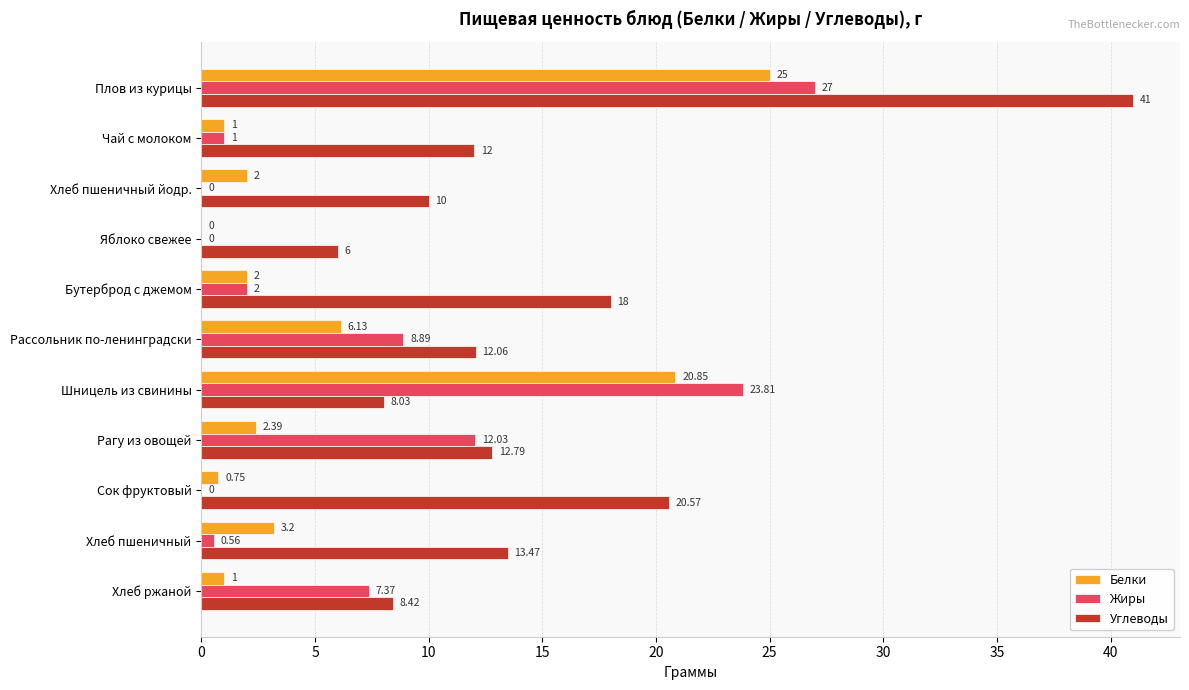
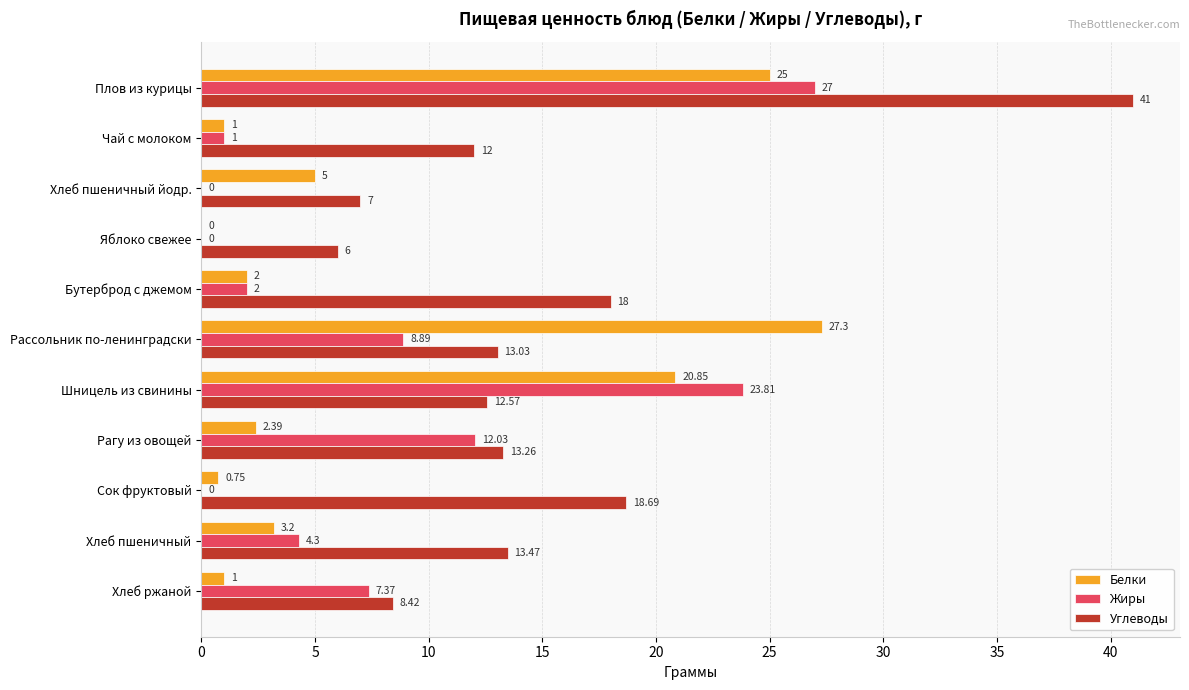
Белки, Хлеб пшеничный йодр.: 2 -> 5
Углеводы, Хлеб пшеничный йодр.: 10 -> 7
Белки, Рассольник по-ленинградски: 6.13 -> 27.3
Углеводы, Рассольник по-ленинградски: 12.06 -> 13.03
Углеводы, Шницель из свинины: 8.03 -> 12.57
Углеводы, Рагу из овощей: 12.79 -> 13.26
Углеводы, Сок фруктовый: 20.57 -> 18.69
Жиры, Хлеб пшеничный: 0.56 -> 4.3
